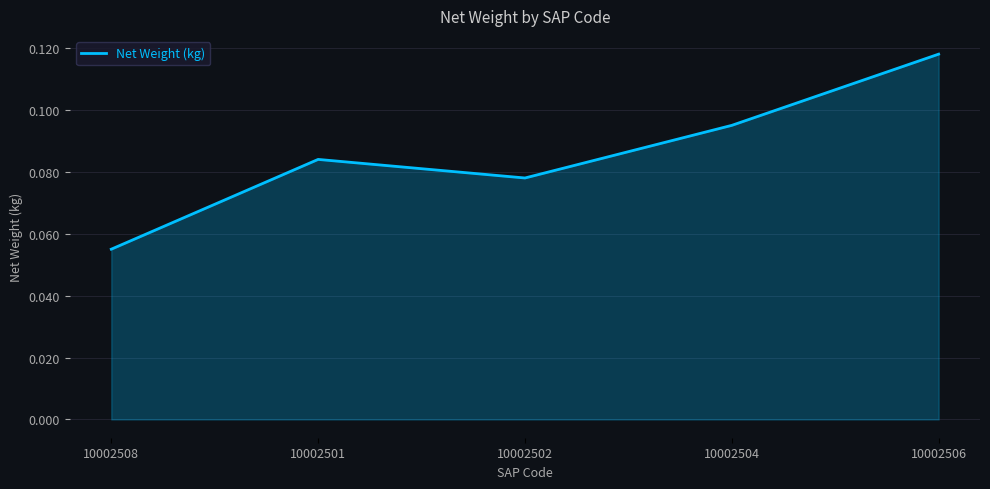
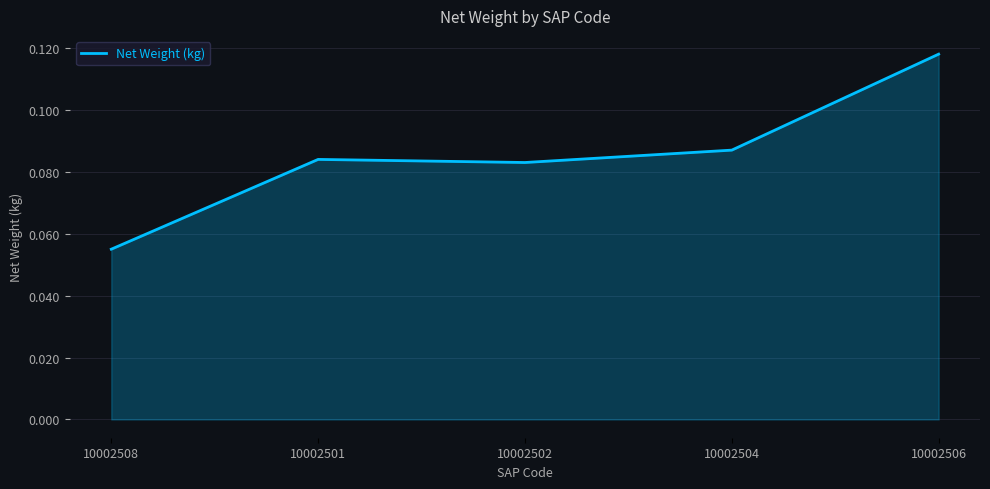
10002502: 0.078 -> 0.083
10002504: 0.095 -> 0.087
